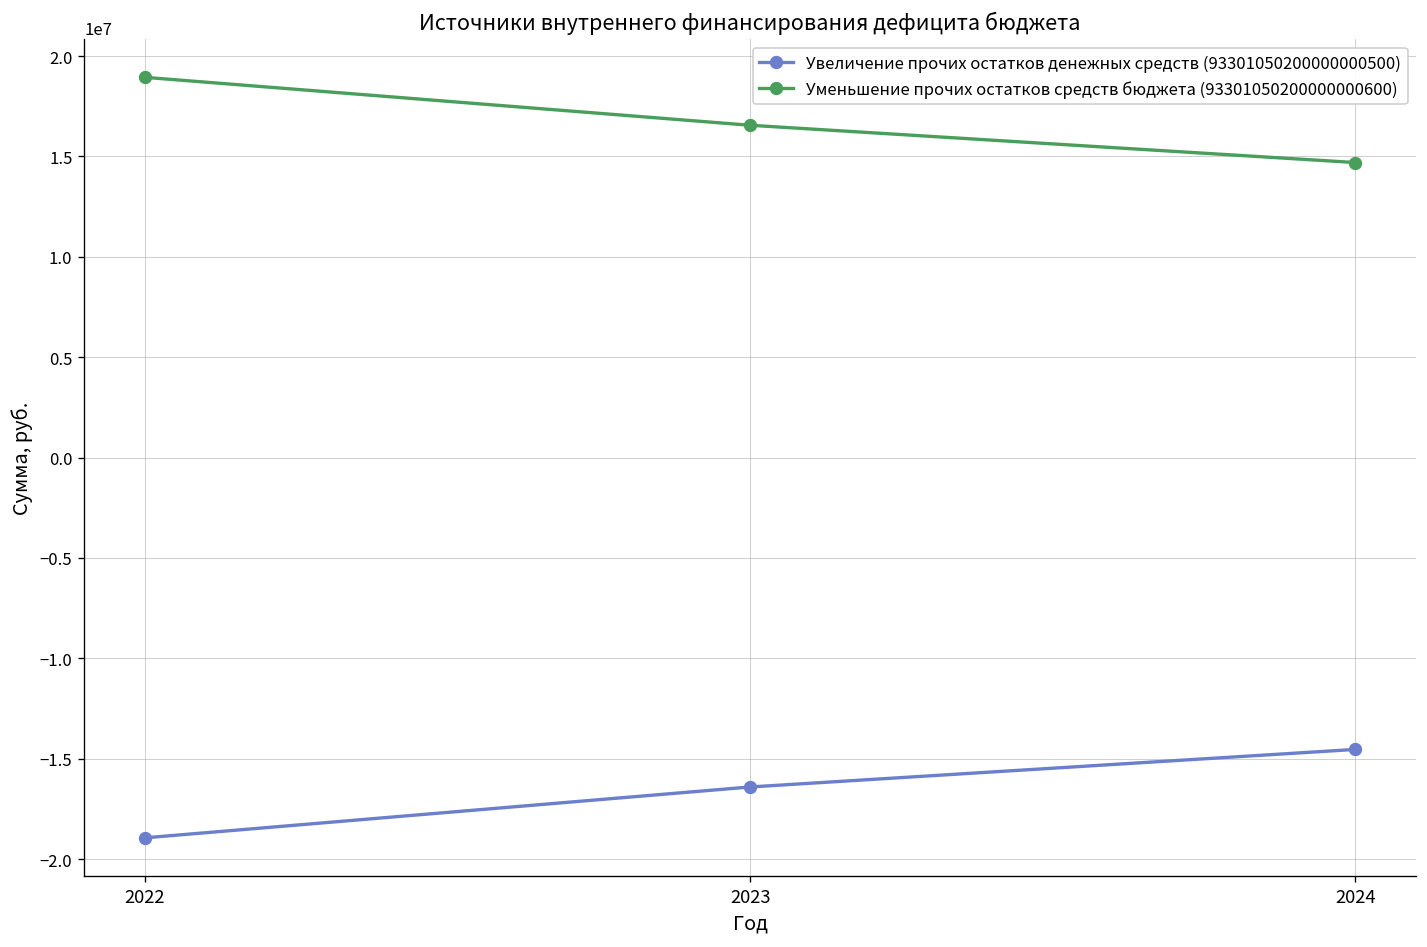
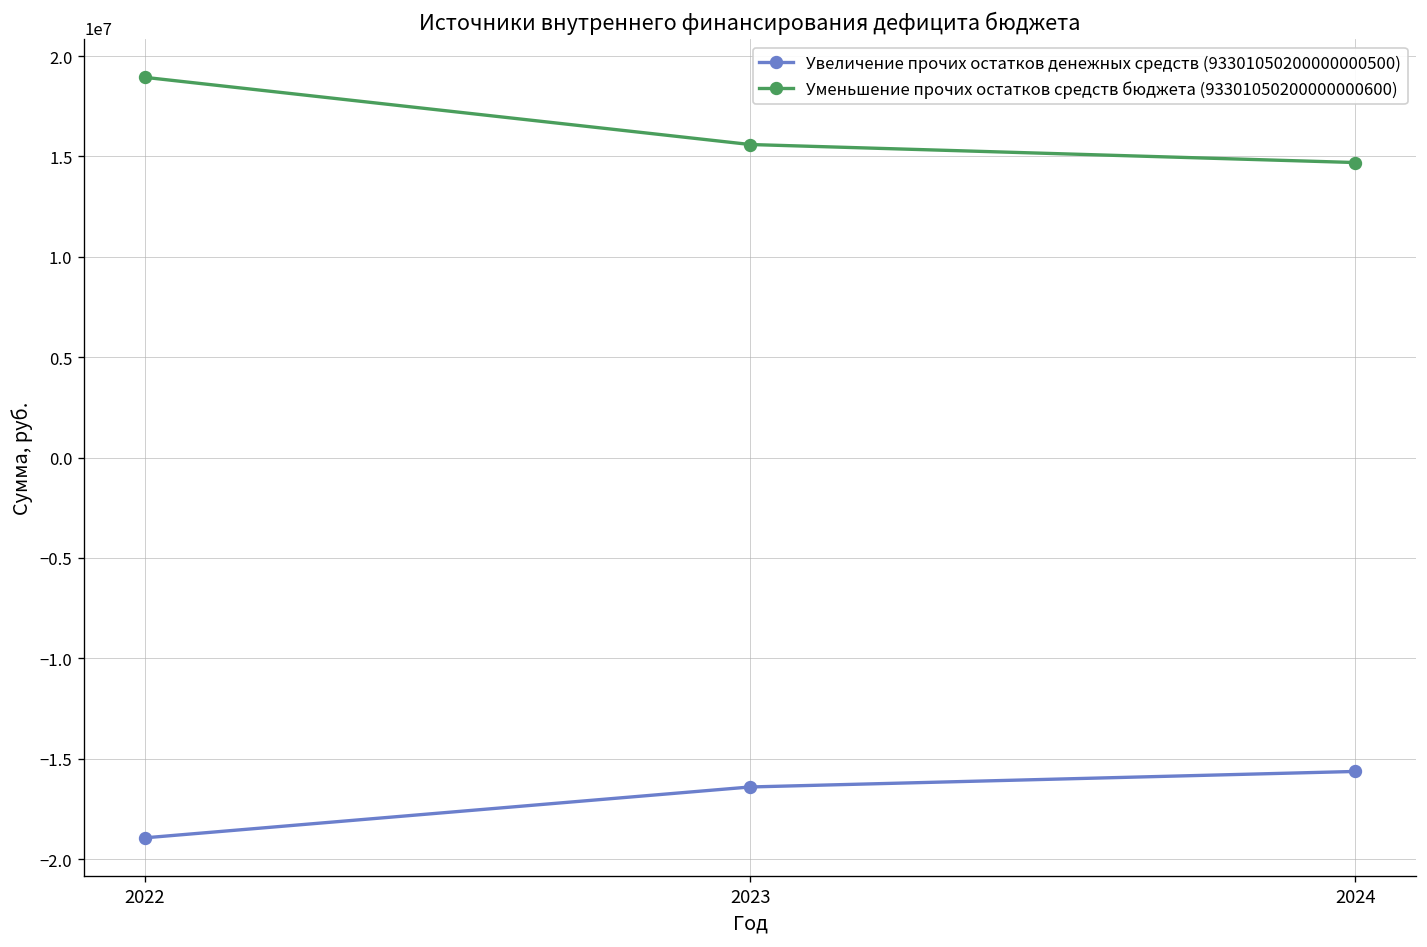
Уменьшение прочих остатков средств бюджета (93301050200000000600), 2023: 16600000 -> 15600000
Увеличение прочих остатков денежных средств (93301050200000000500), 2024: -14500000 -> -15600000
